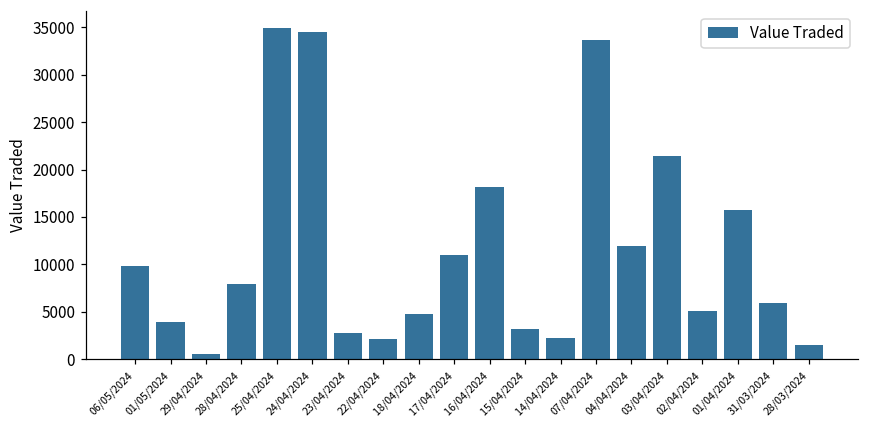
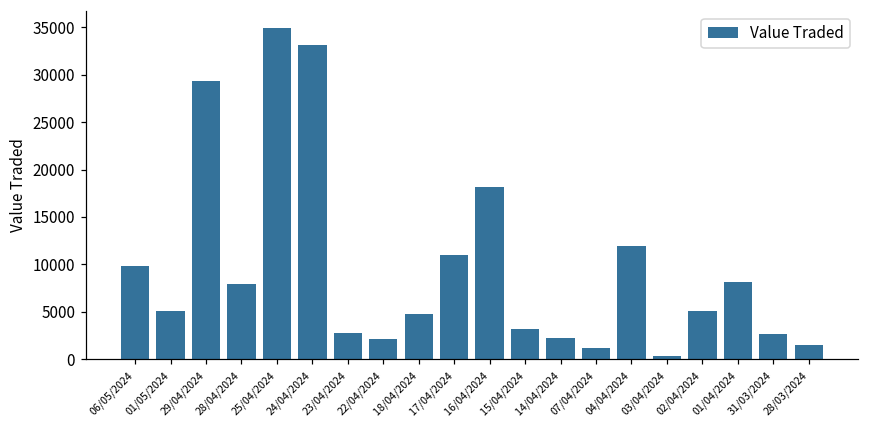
01/05/2024: 4000 -> 5000
29/04/2024: 1000 -> 29000
24/04/2024: 34000 -> 33000
07/04/2024: 34000 -> 1000
03/04/2024: 21000 -> 0
01/04/2024: 16000 -> 8000
31/03/2024: 6000 -> 3000
